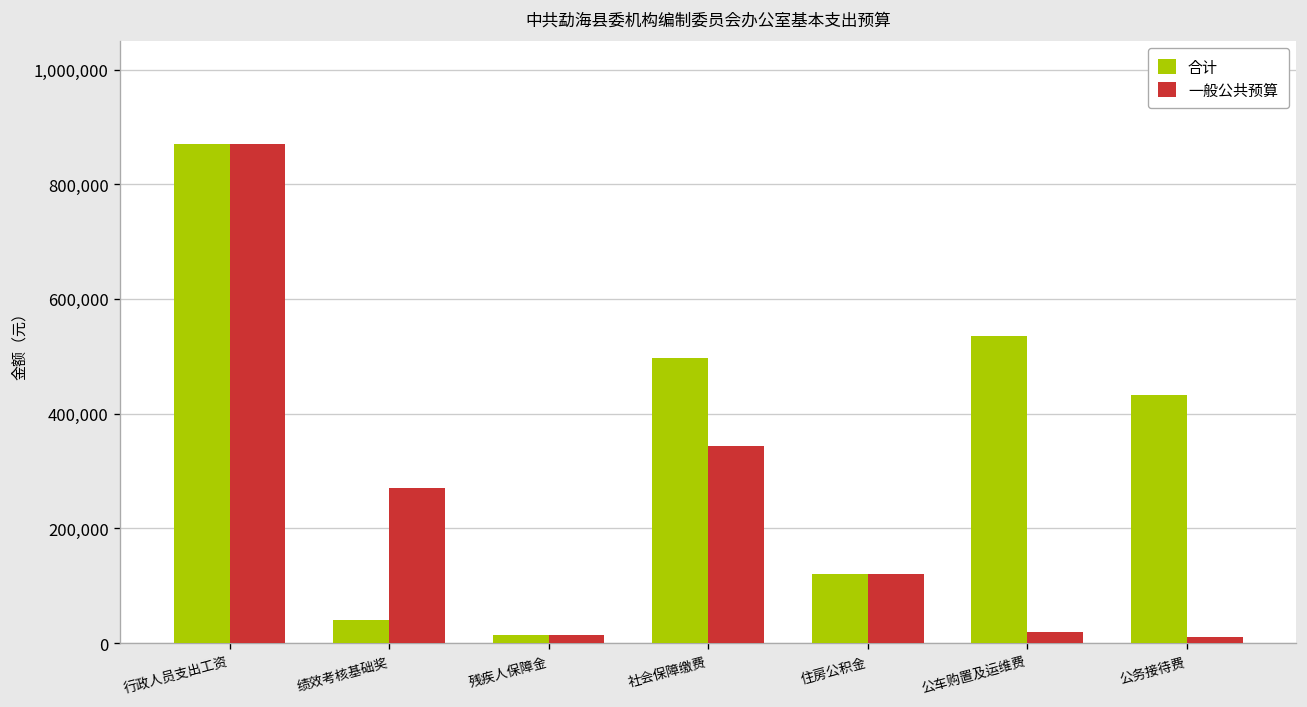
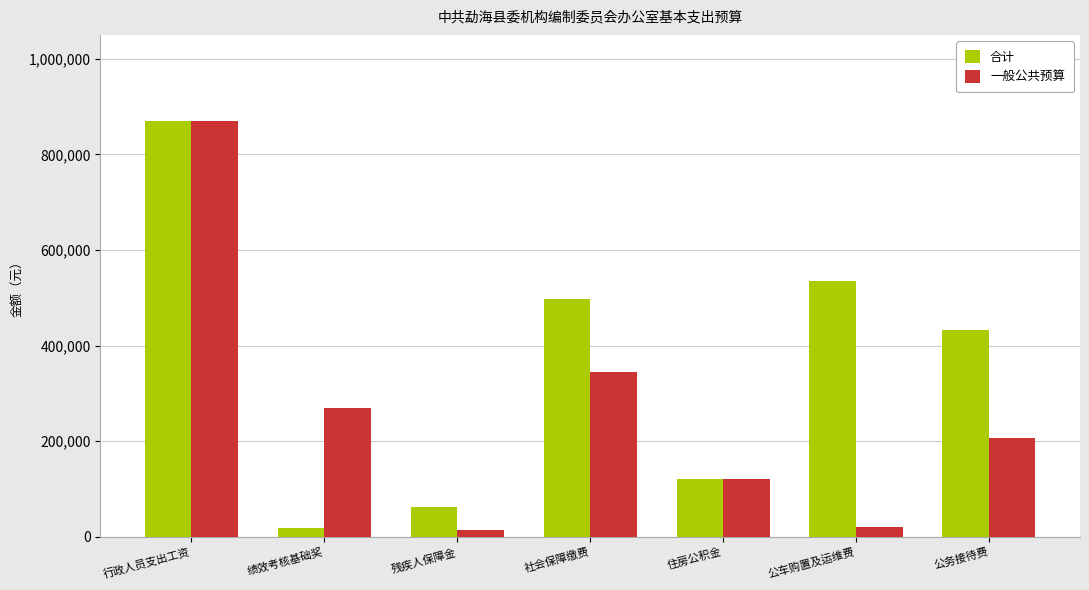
合计, 绩效考核基础奖: 40,000 -> 20,000
合计, 残疾人保障金: 10,000 -> 60,000
一般公共预算, 公务接待费: 10,000 -> 210,000
